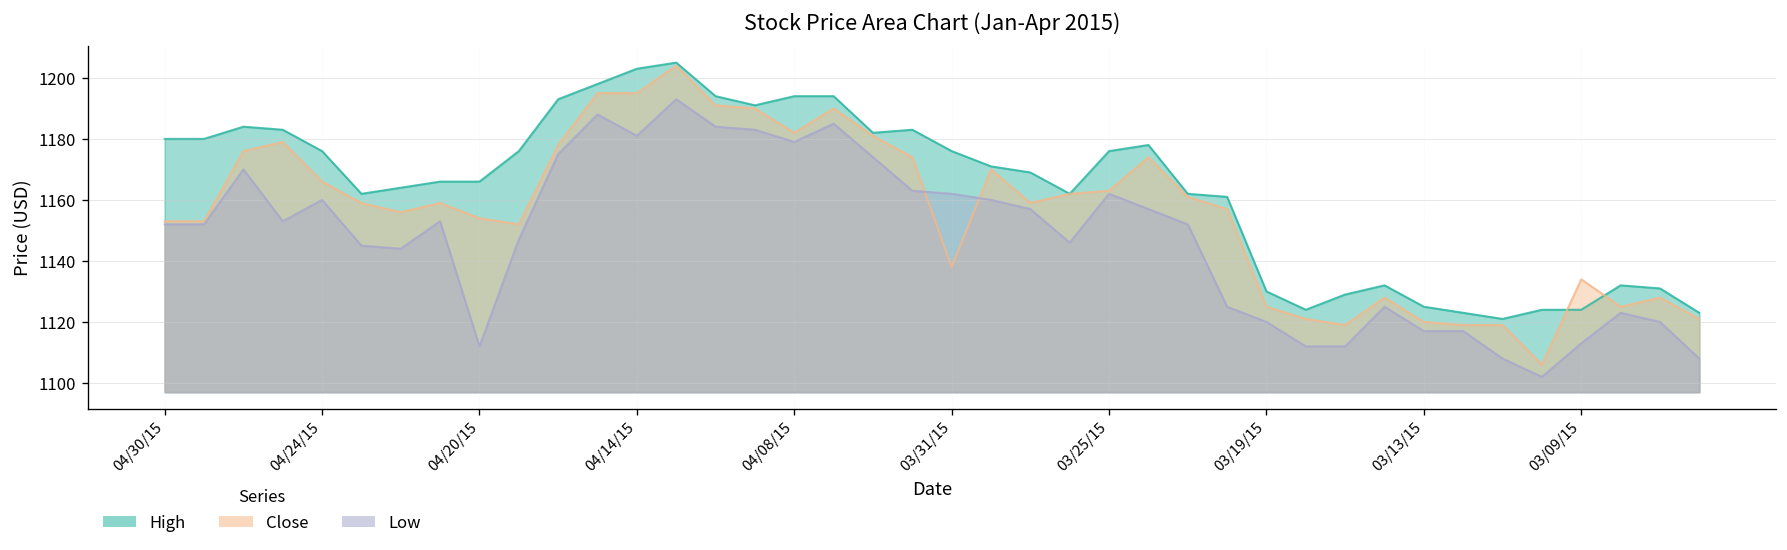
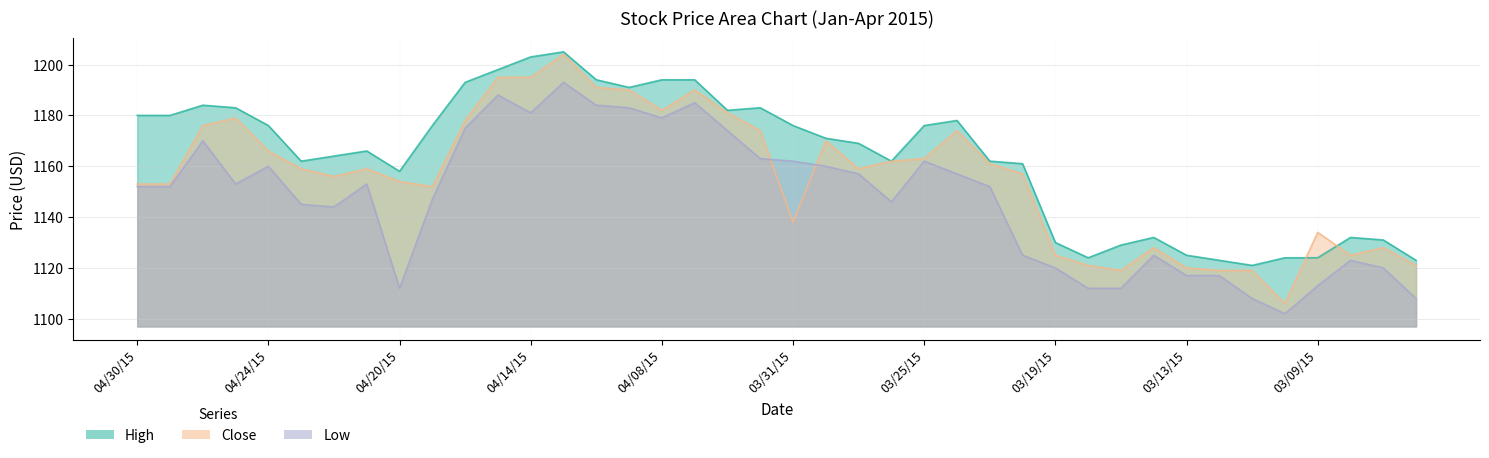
High, 04/20/15: 1166 -> 1158
